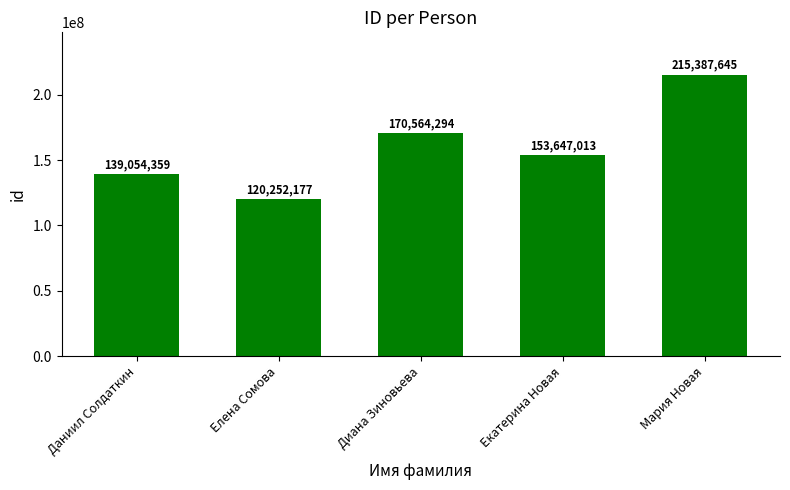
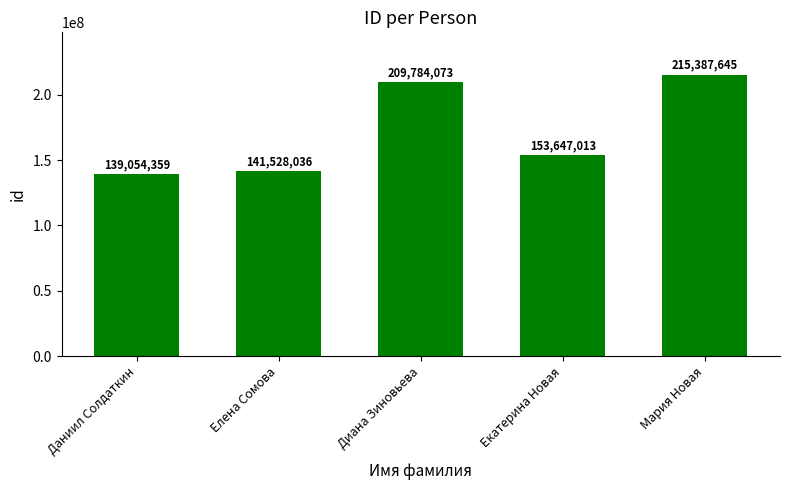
Елена Сомова: 120,252,177 -> 141,528,036
Диана Зиновьева: 170,564,294 -> 209,784,073
